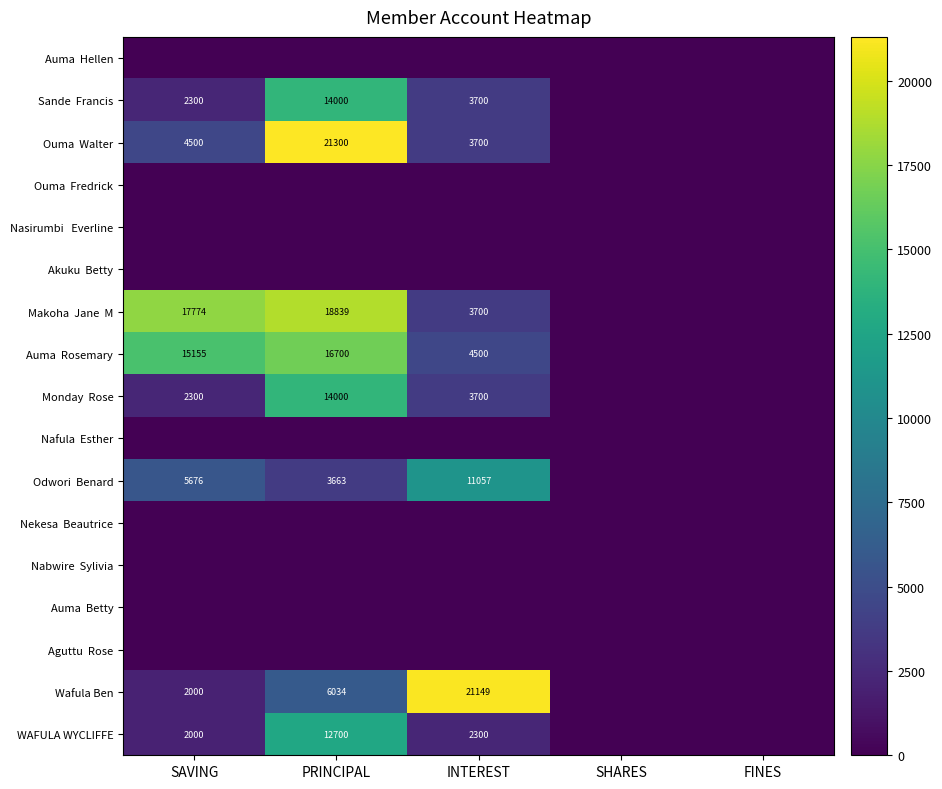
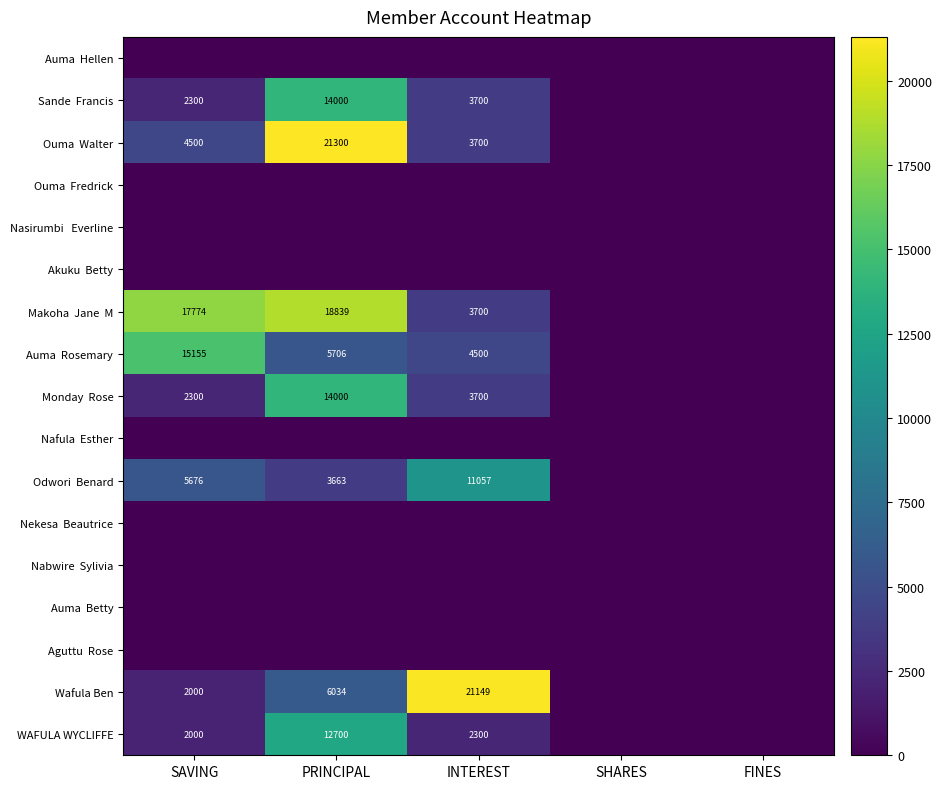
Auma Rosemary, PRINCIPAL: 16700 -> 5706
